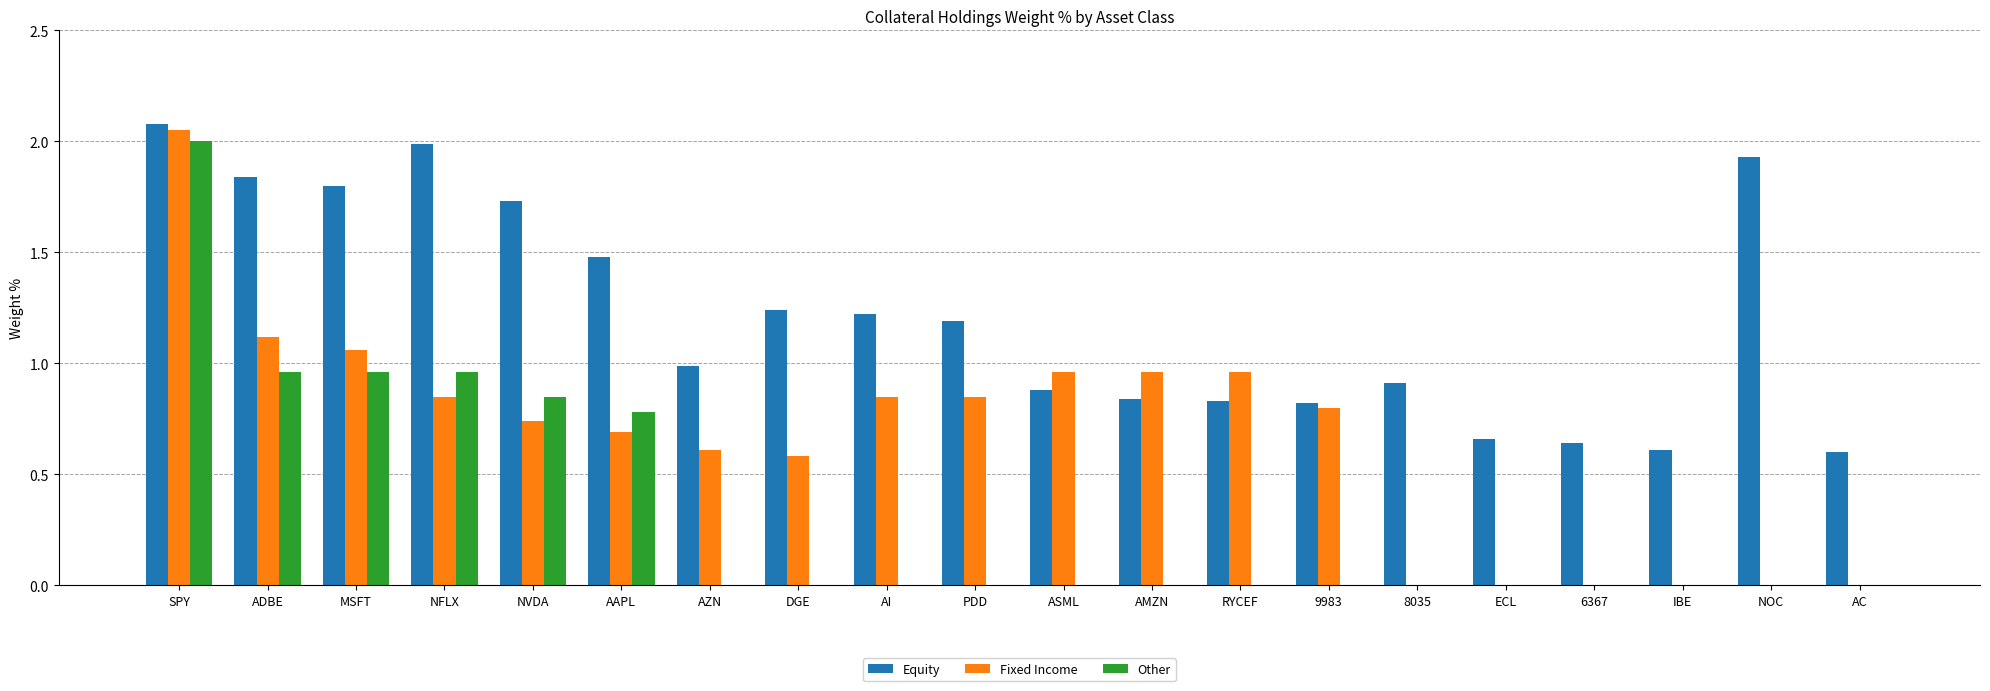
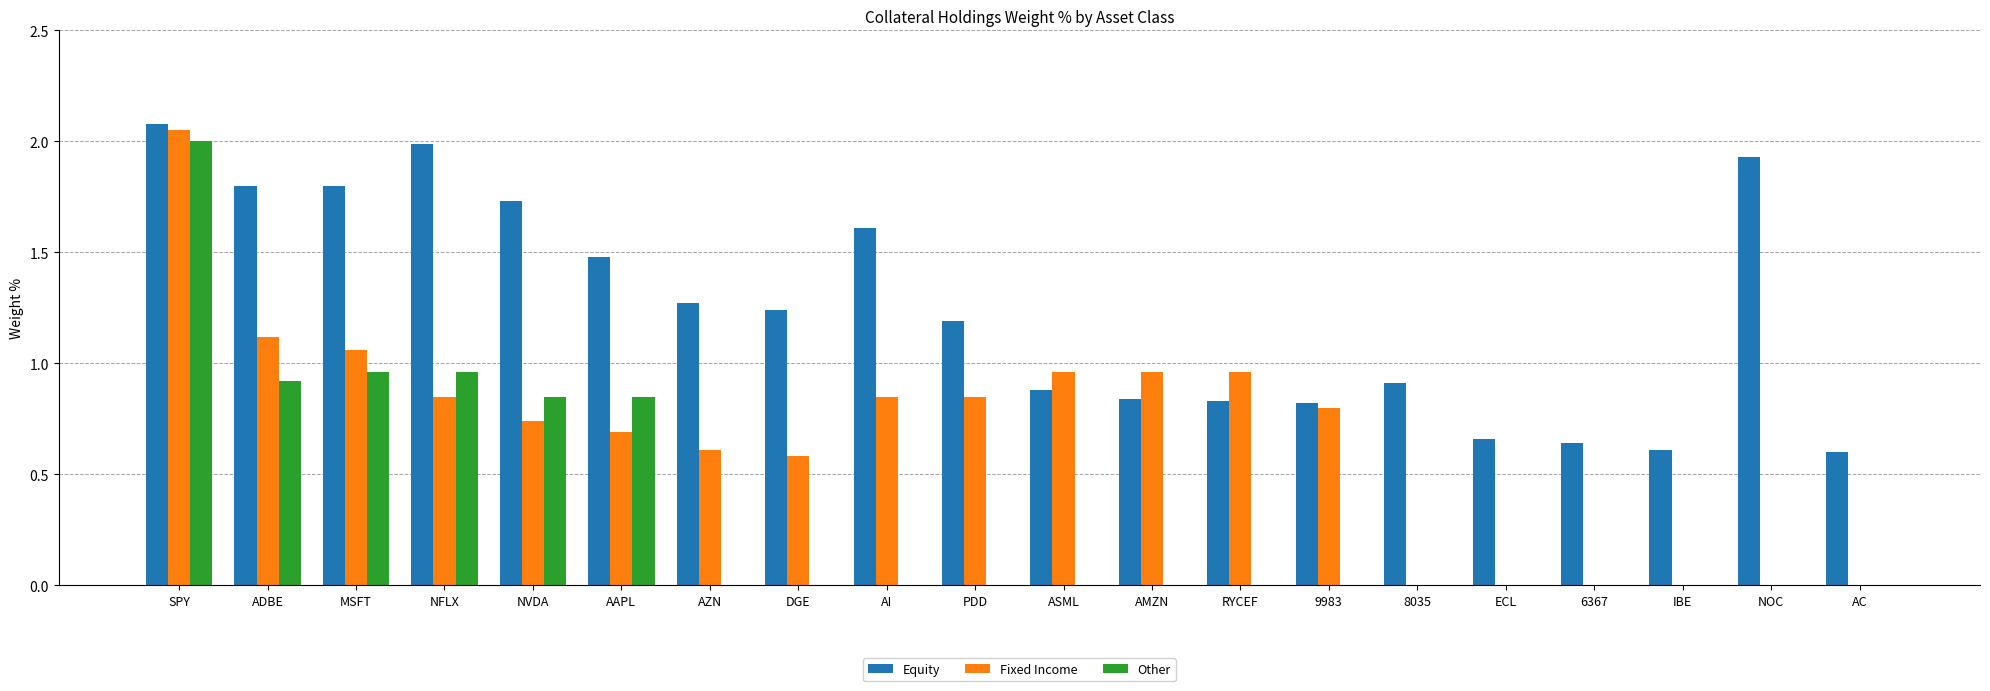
Equity, ADBE: 1.84 -> 1.80
Other, ADBE: 0.96 -> 0.92
Other, AAPL: 0.78 -> 0.85
Equity, AZN: 0.99 -> 1.27
Equity, AI: 1.22 -> 1.61
